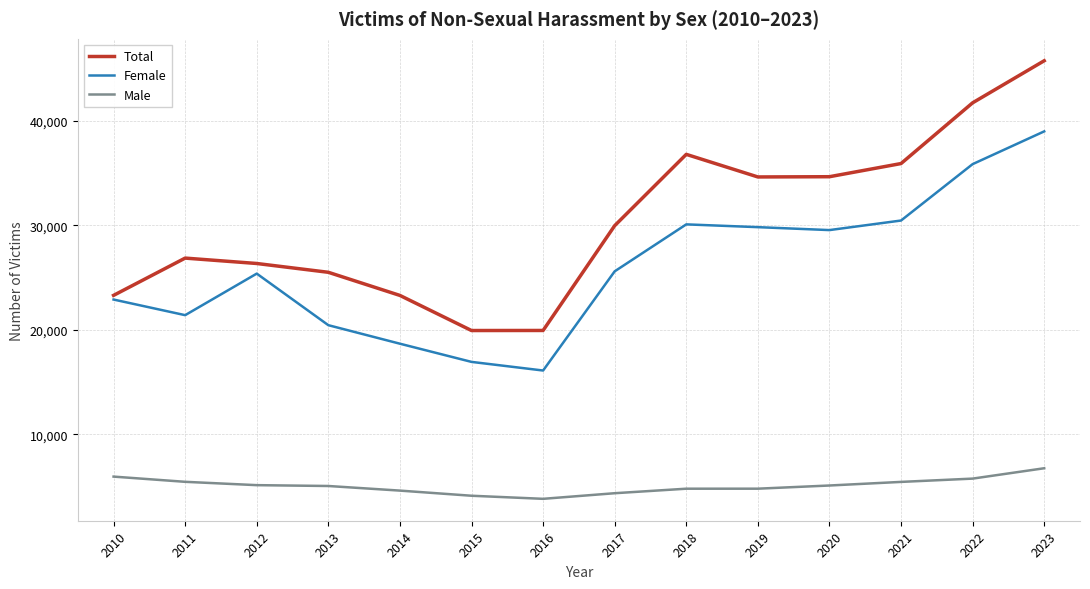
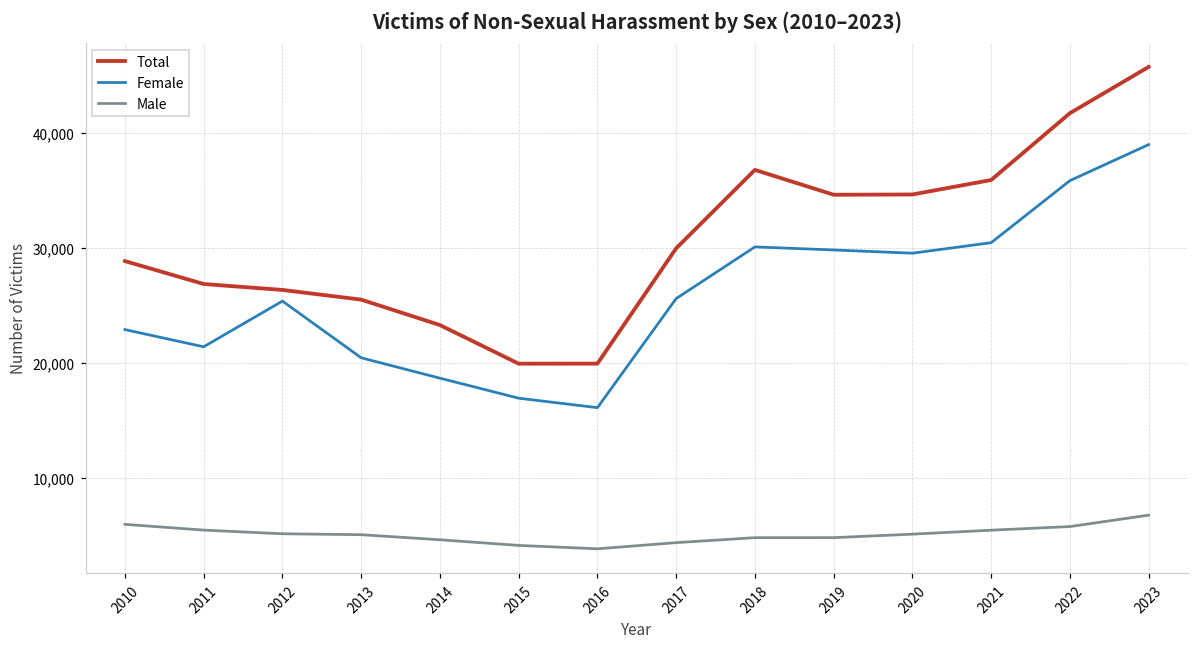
Total, 2010: 23,300 -> 28,900
